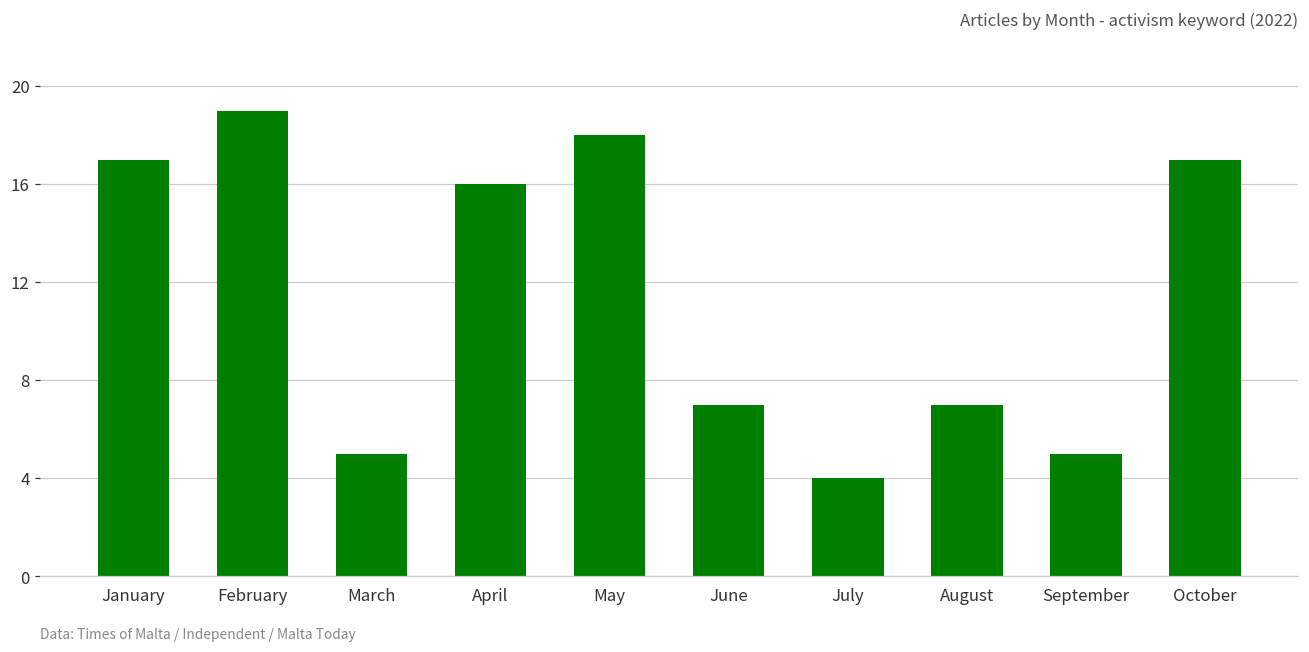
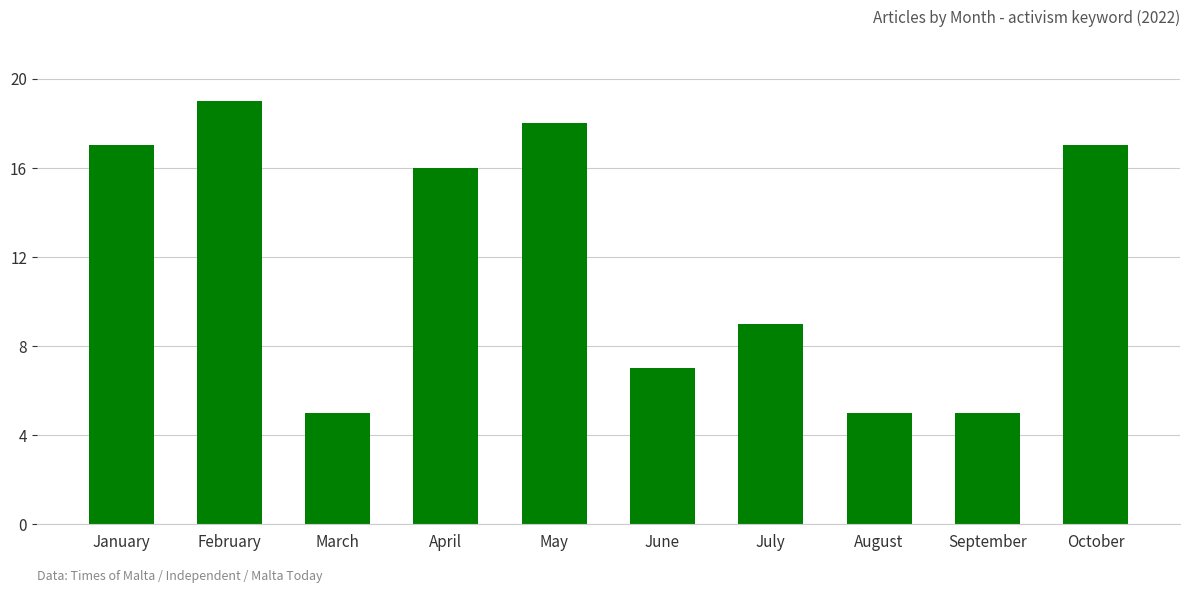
July: 4 -> 9
August: 7 -> 5
